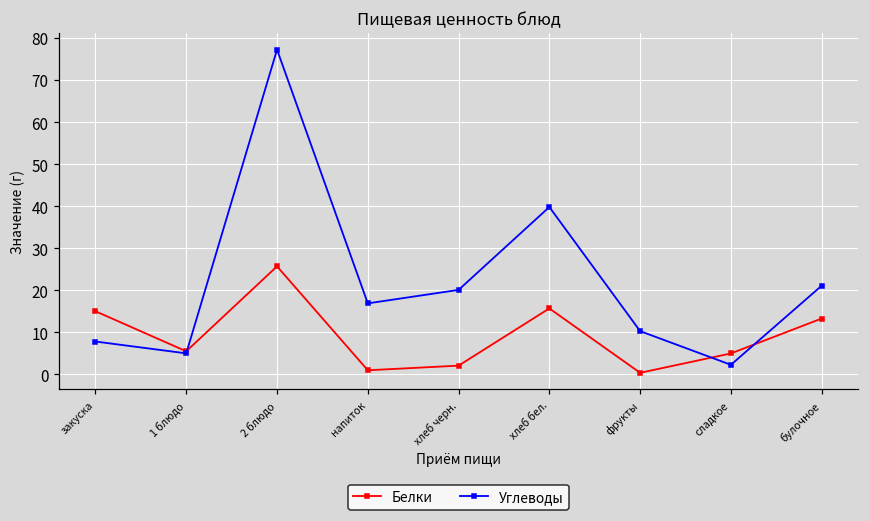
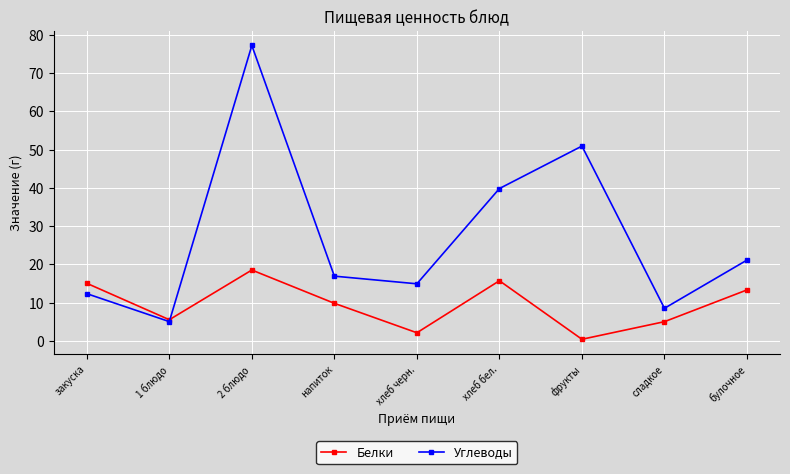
Углеводы, закуска: 8 -> 12
Белки, 2 блюдо: 26 -> 19
Белки, напиток: 1 -> 10
Углеводы, хлеб черн.: 20 -> 15
Углеводы, фрукты: 10 -> 51
Углеводы, сладкое: 2 -> 9
